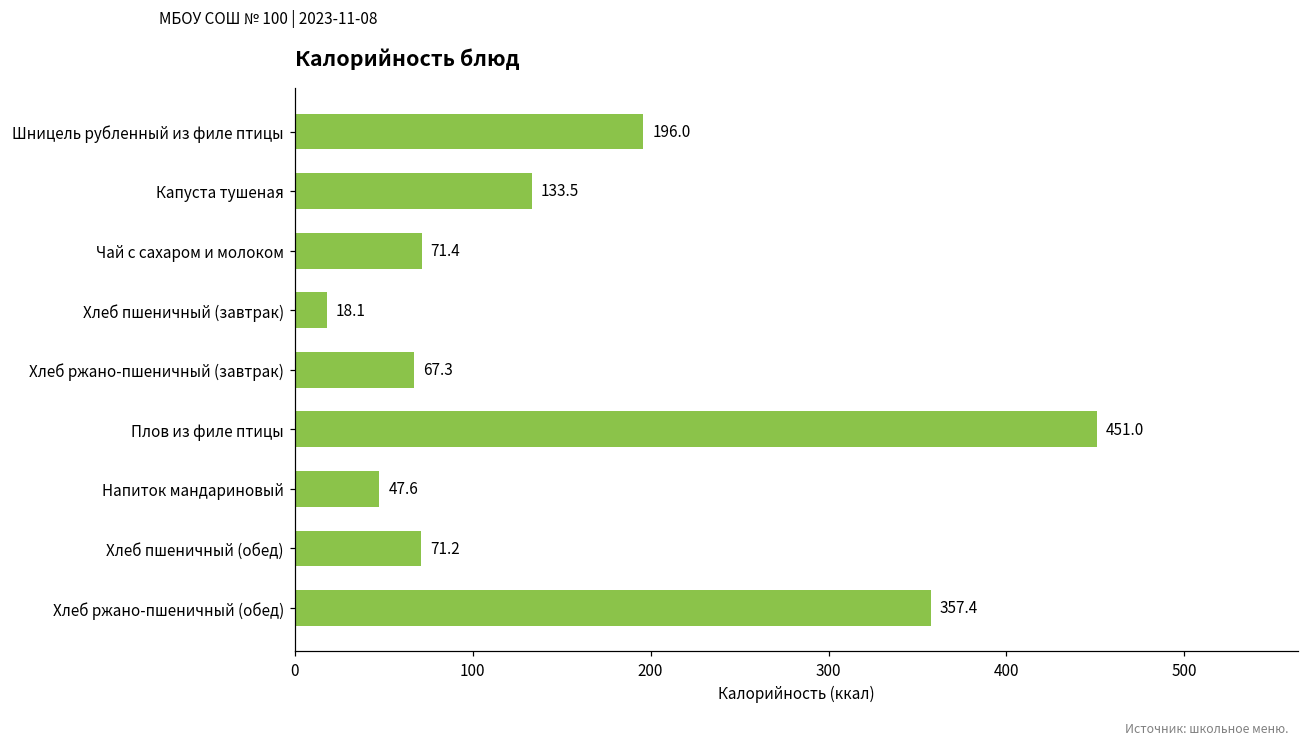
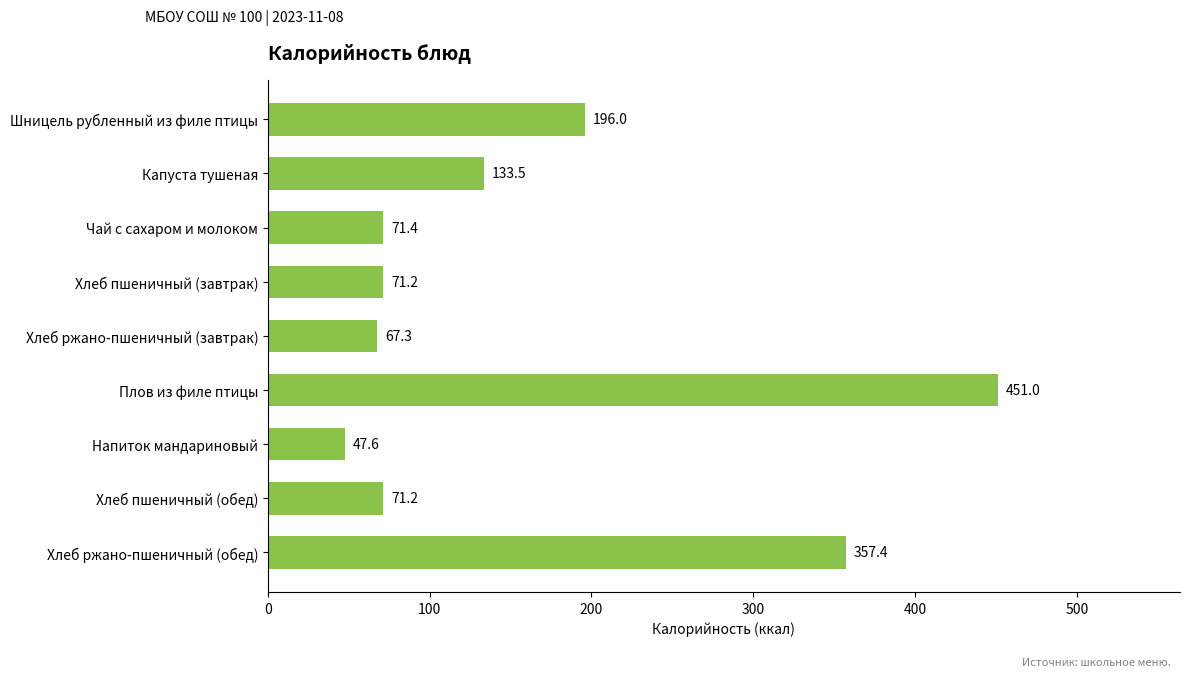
Хлеб пшеничный (завтрак): 18.1 -> 71.2
